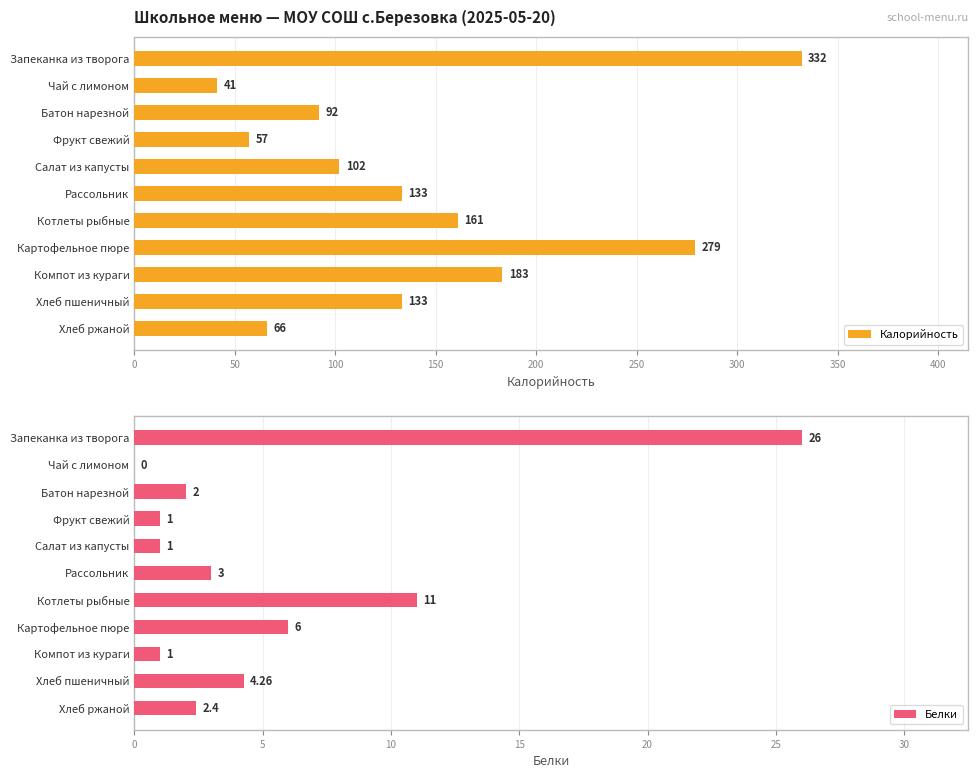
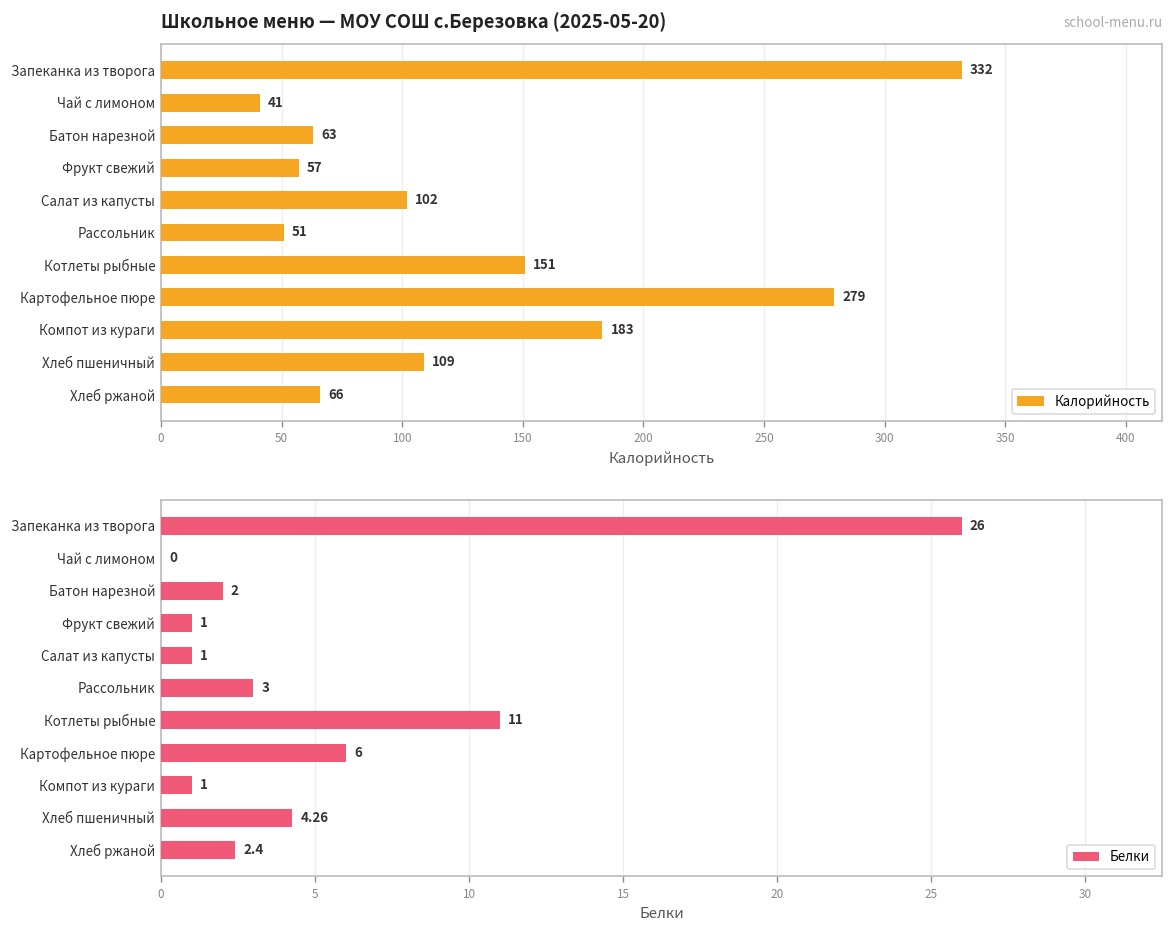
Школьное меню — МОУ СОШ с.Березовка (2025-05-20), Батон нарезной: 92 -> 63
Школьное меню — МОУ СОШ с.Березовка (2025-05-20), Рассольник: 133 -> 51
Школьное меню — МОУ СОШ с.Березовка (2025-05-20), Котлеты рыбные: 161 -> 151
Школьное меню — МОУ СОШ с.Березовка (2025-05-20), Хлеб пшеничный: 133 -> 109
